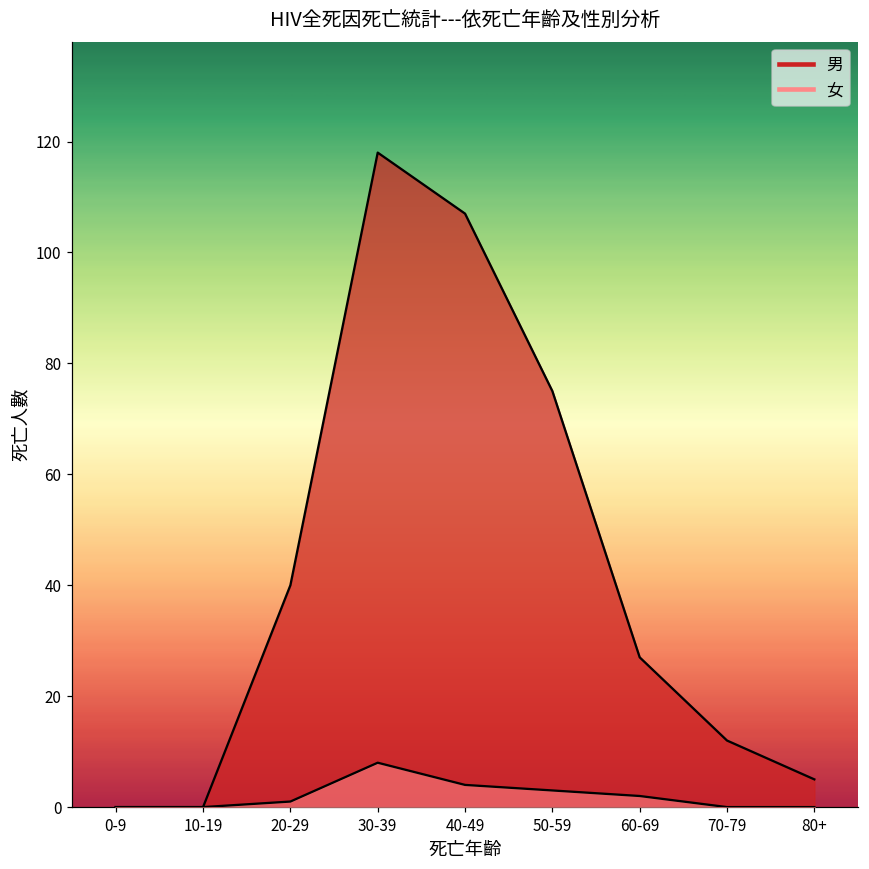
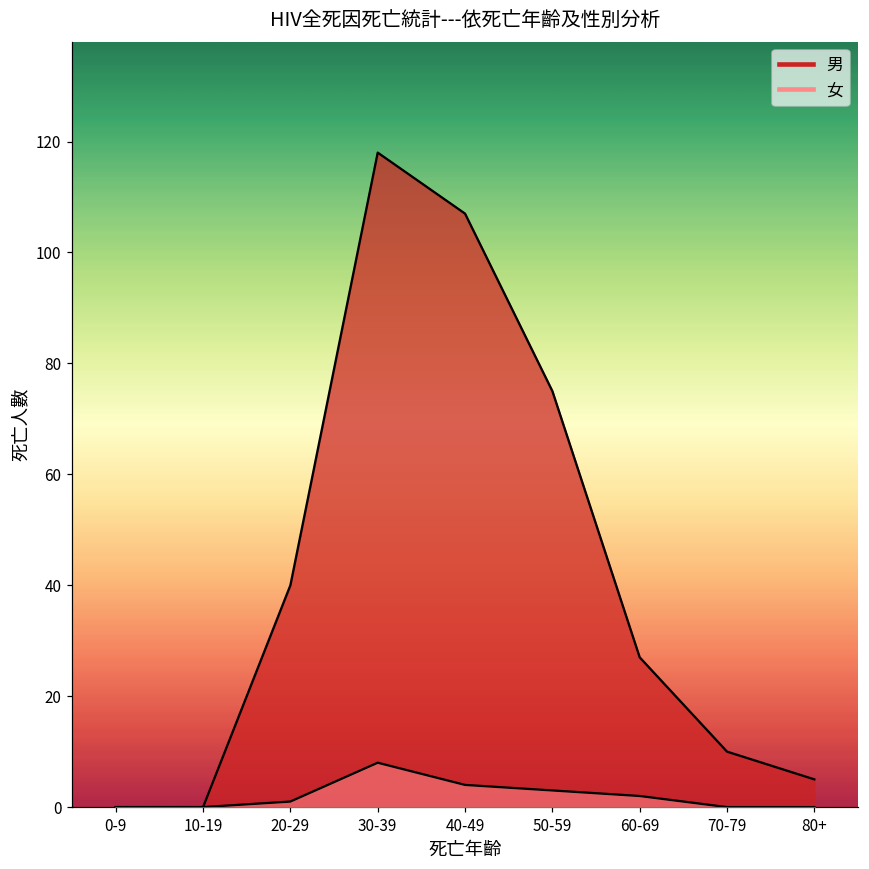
男, 70-79: 12 -> 10
